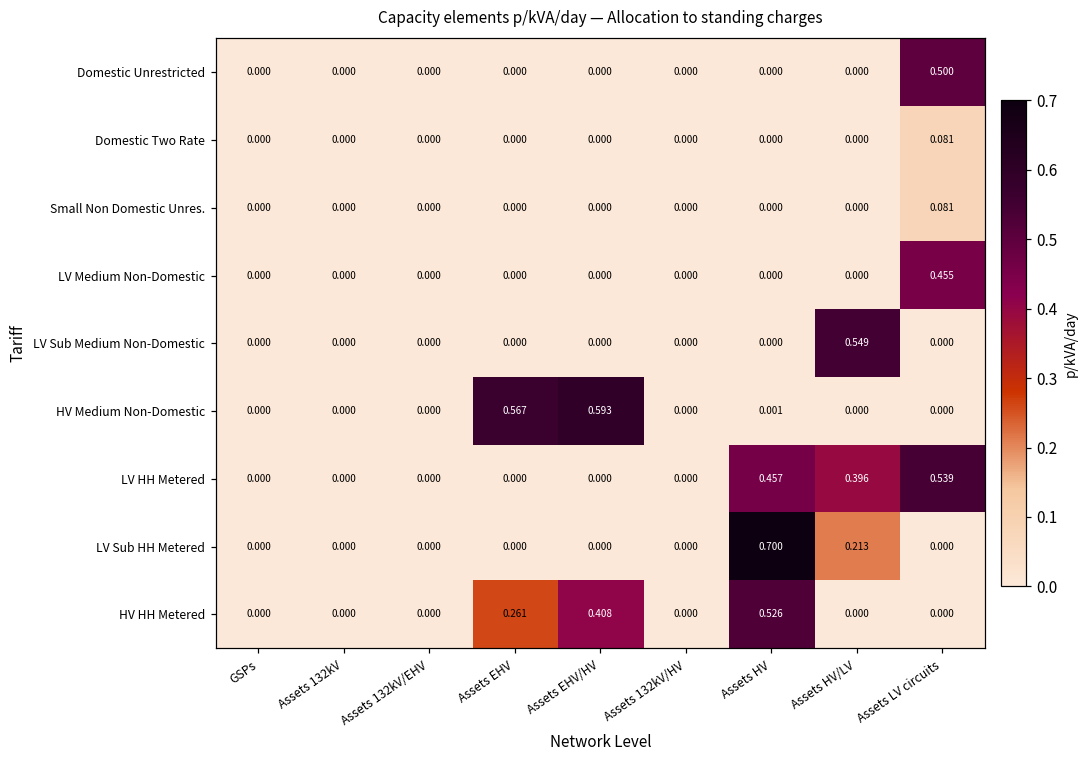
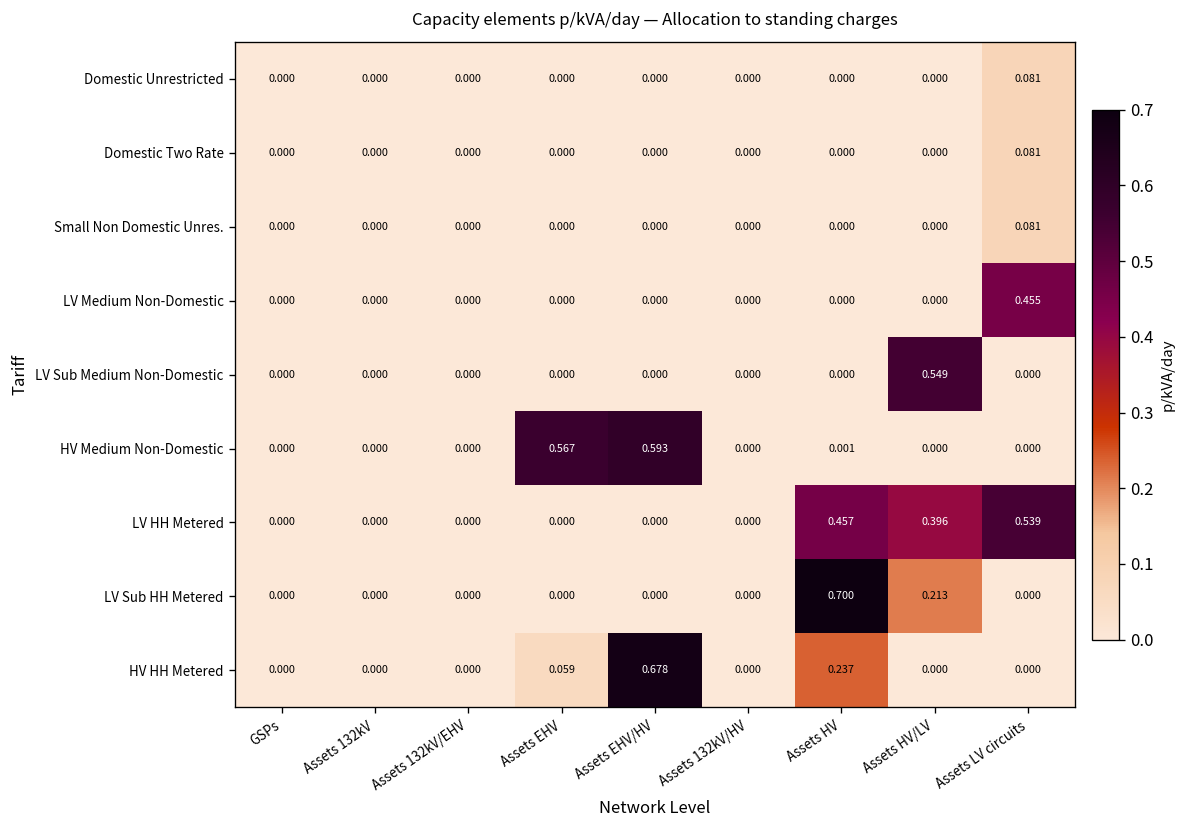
Domestic Unrestricted, Assets LV circuits: 0.500 -> 0.081
HV HH Metered, Assets EHV: 0.261 -> 0.059
HV HH Metered, Assets EHV/HV: 0.408 -> 0.678
HV HH Metered, Assets HV: 0.526 -> 0.237
